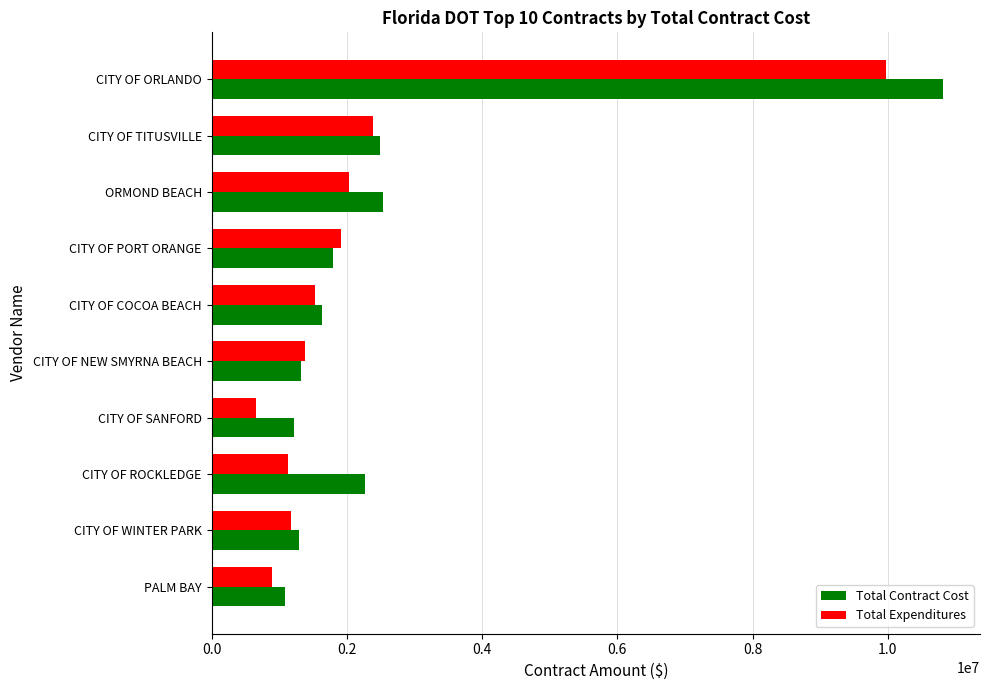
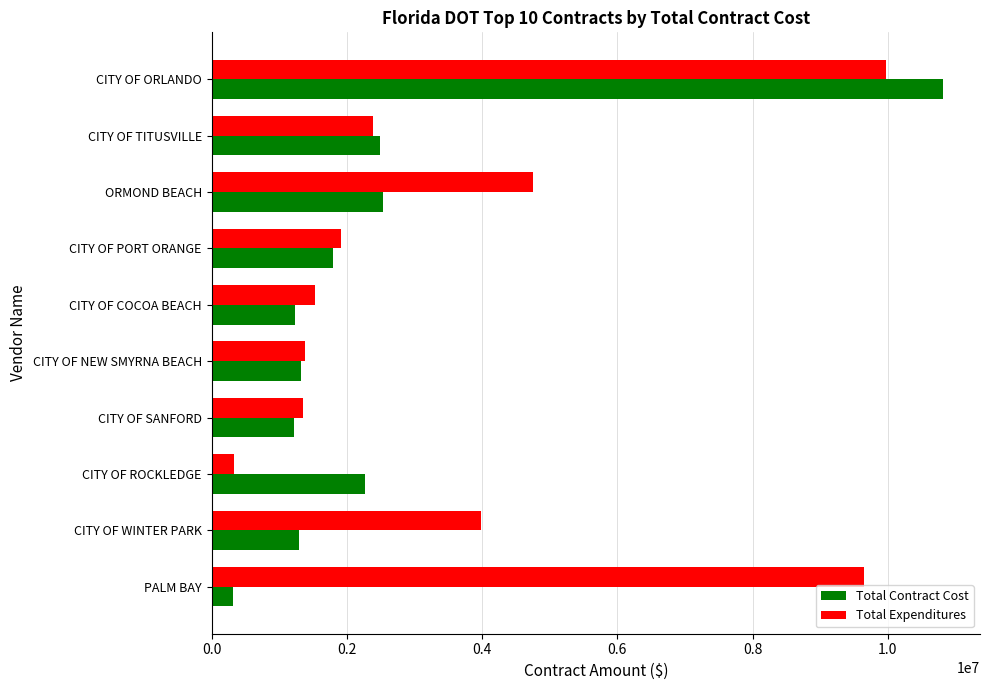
Total Expenditures, ORMOND BEACH: 2000000 -> 4800000
Total Contract Cost, CITY OF COCOA BEACH: 1600000 -> 1200000
Total Expenditures, CITY OF SANFORD: 700000 -> 1300000
Total Expenditures, CITY OF ROCKLEDGE: 1100000 -> 300000
Total Expenditures, CITY OF WINTER PARK: 1200000 -> 4000000
Total Expenditures, PALM BAY: 900000 -> 9700000
Total Contract Cost, PALM BAY: 1100000 -> 300000
